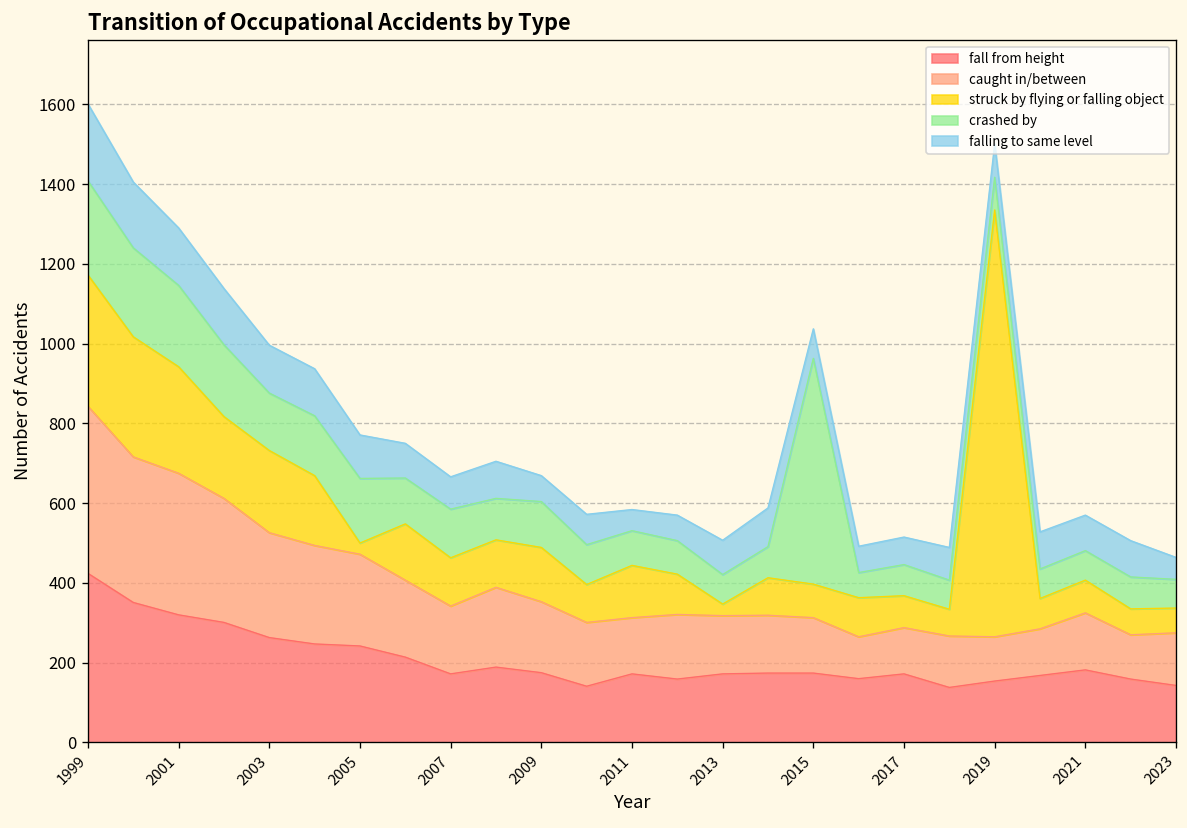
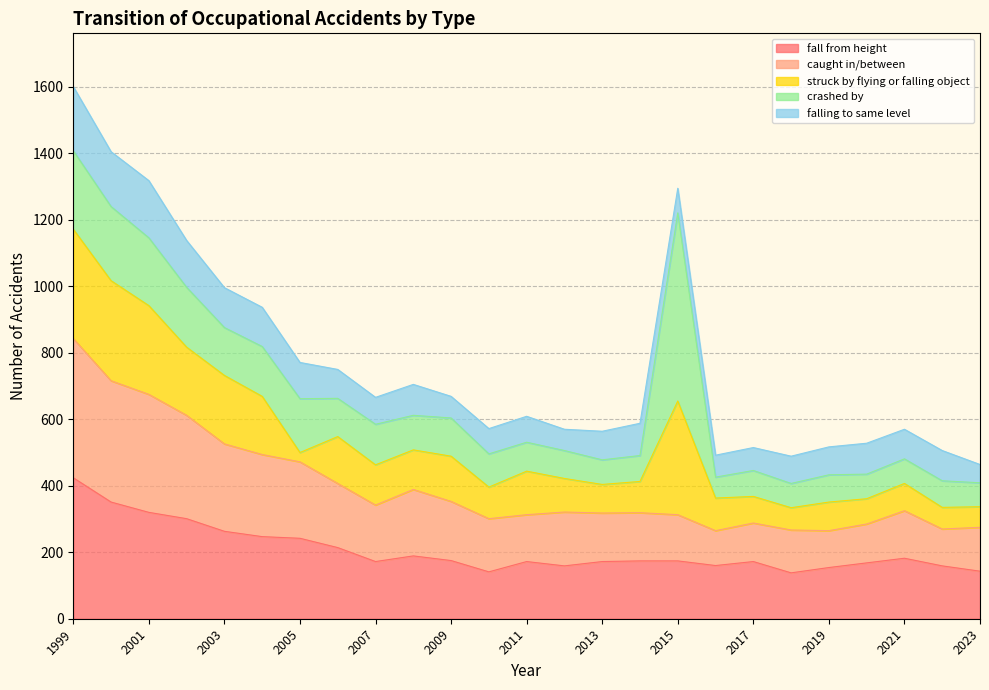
falling to same level, 2001: 140 -> 170
falling to same level, 2011: 50 -> 80
struck by flying or falling object, 2013: 30 -> 90
struck by flying or falling object, 2015: 80 -> 340
struck by flying or falling object, 2019: 1070 -> 90
